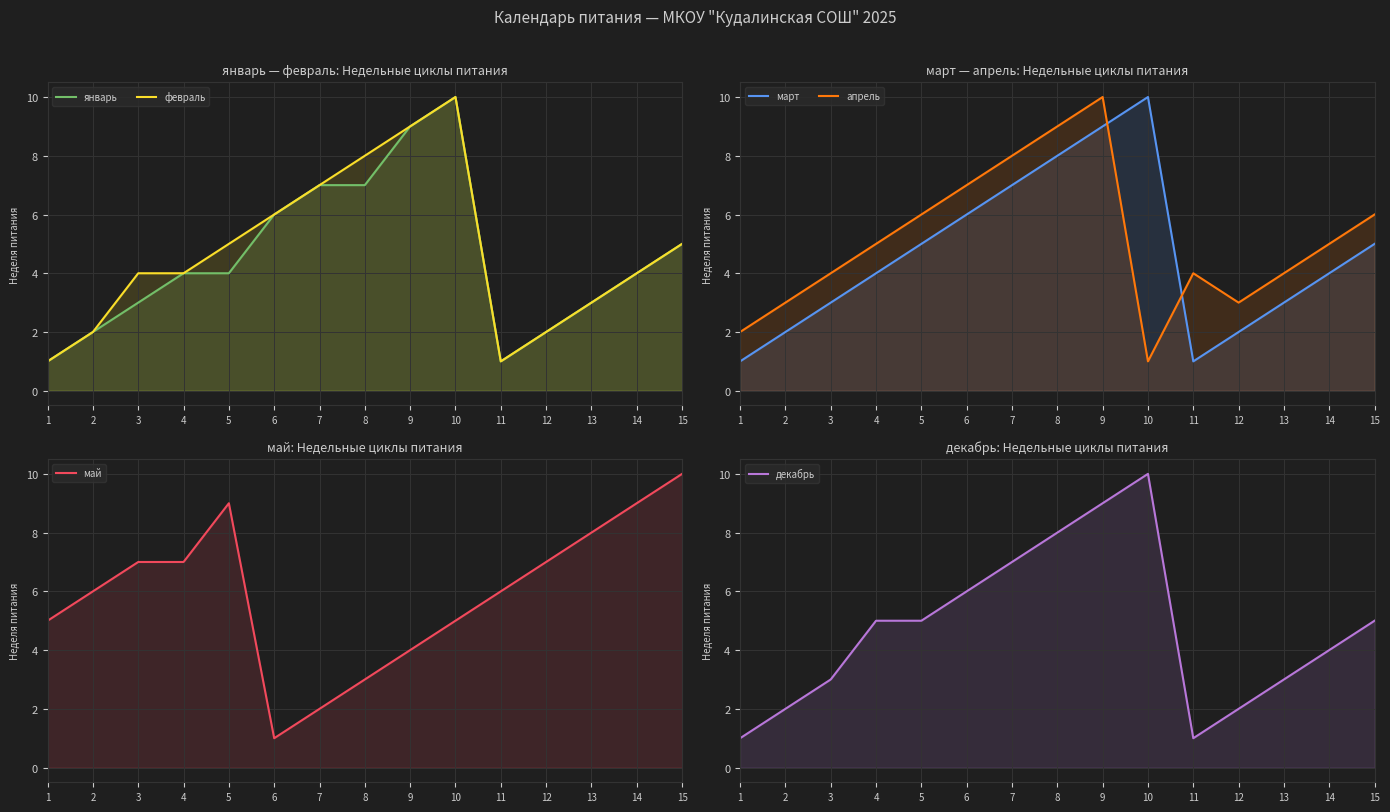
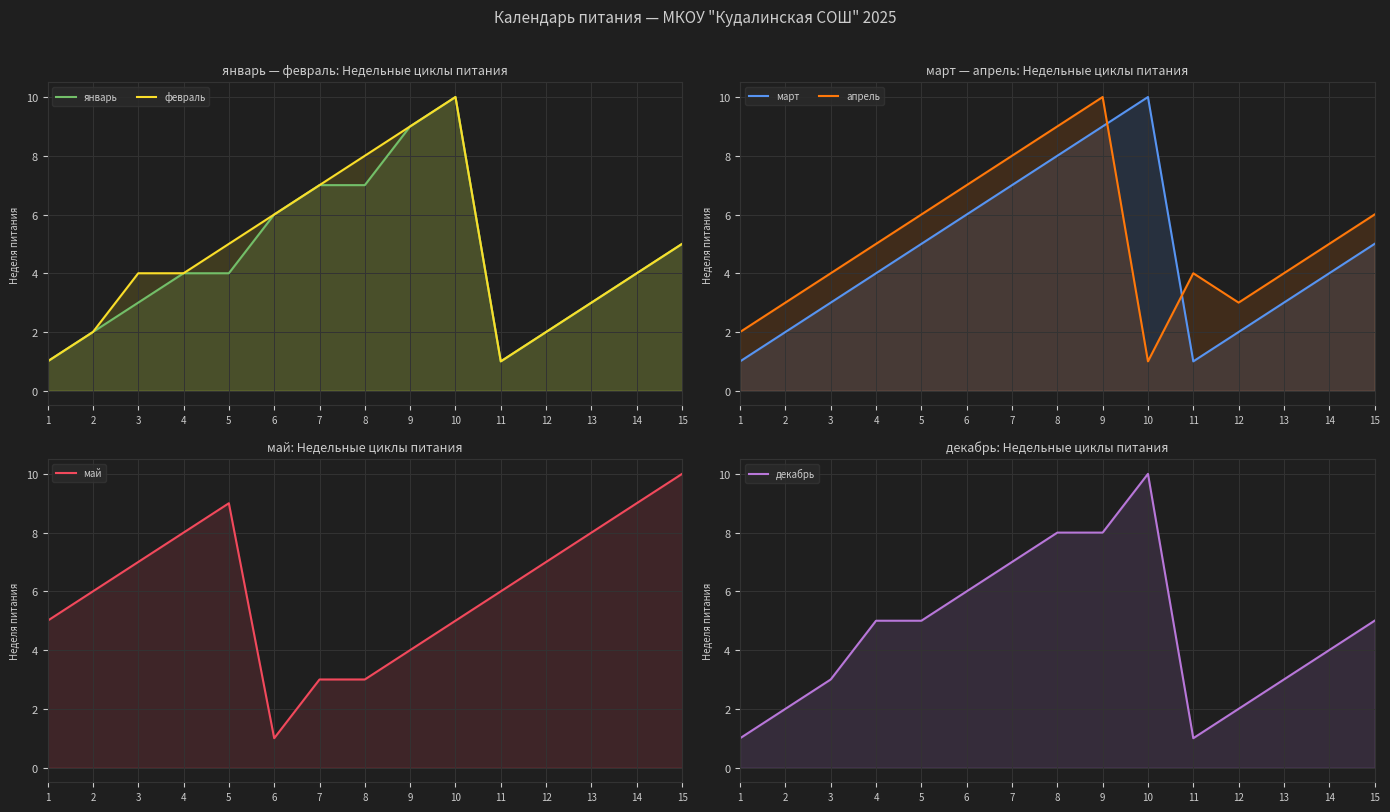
май: Недельные циклы питания, 4: 7 -> 8
май: Недельные циклы питания, 7: 2 -> 3
декабрь: Недельные циклы питания, 9: 9 -> 8
